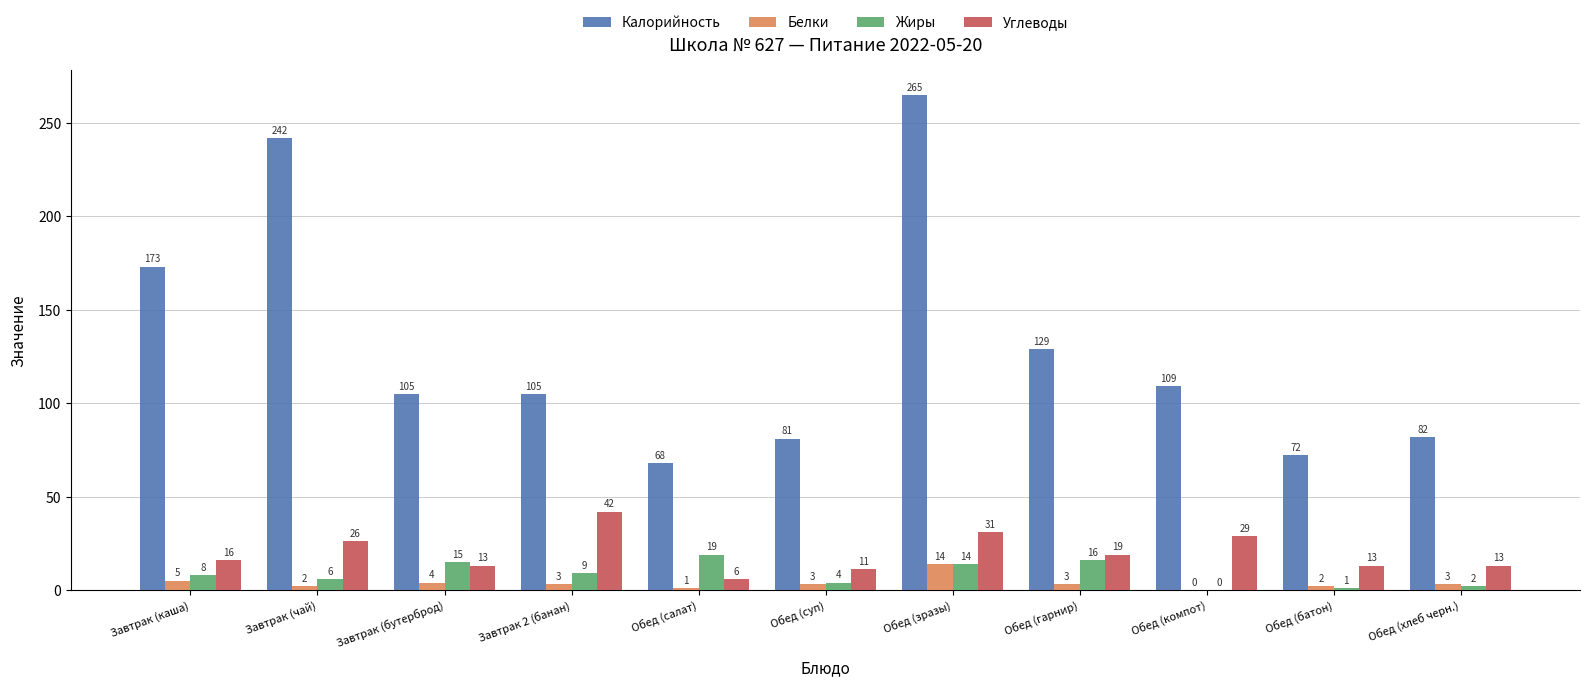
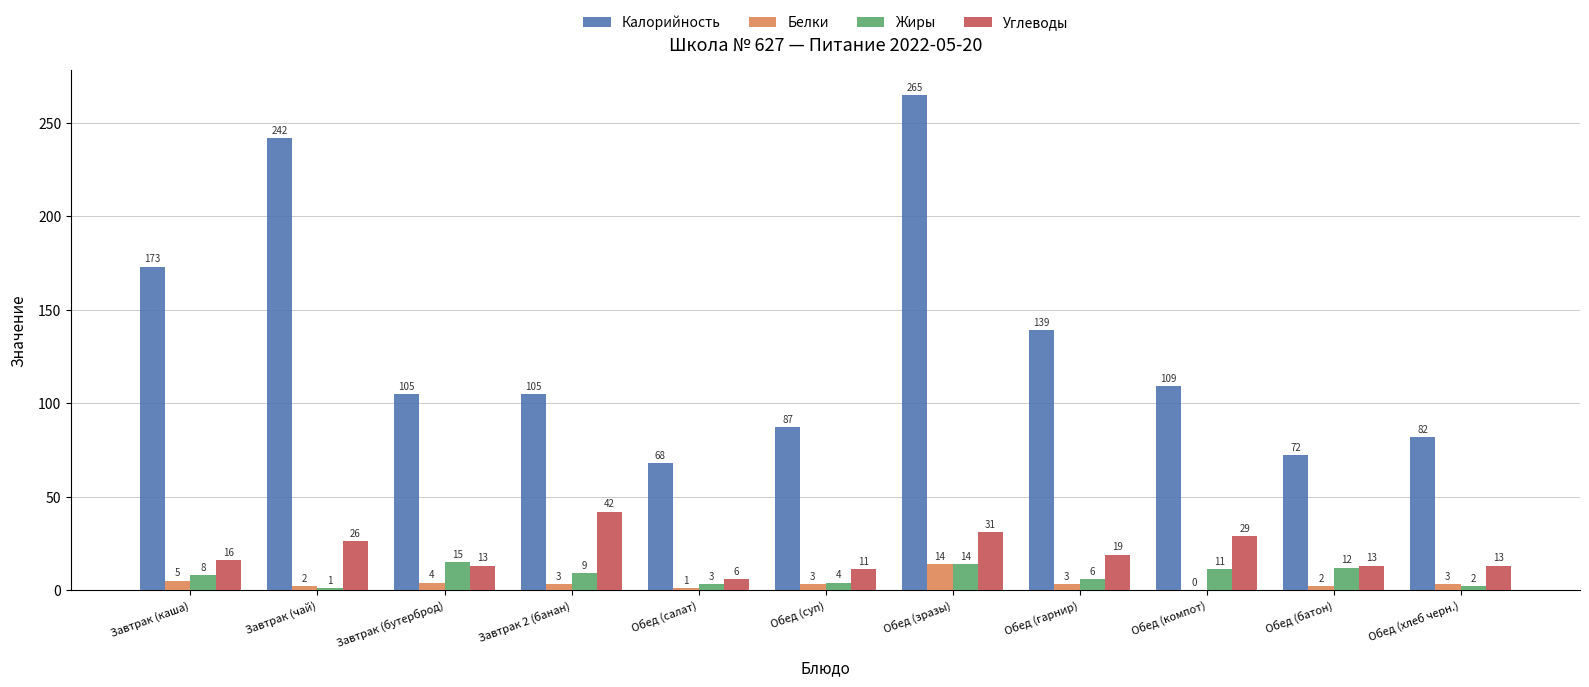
Жиры, Завтрак (чай): 6 -> 1
Жиры, Обед (салат): 19 -> 3
Калорийность, Обед (суп): 81 -> 87
Калорийность, Обед (гарнир): 129 -> 139
Жиры, Обед (гарнир): 16 -> 6
Жиры, Обед (компот): 0 -> 11
Жиры, Обед (батон): 1 -> 12
